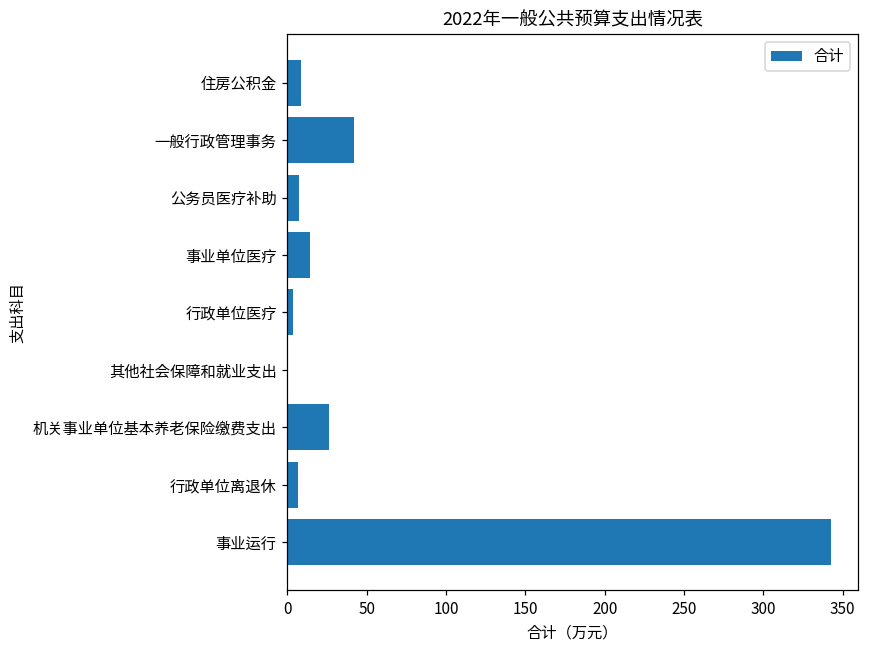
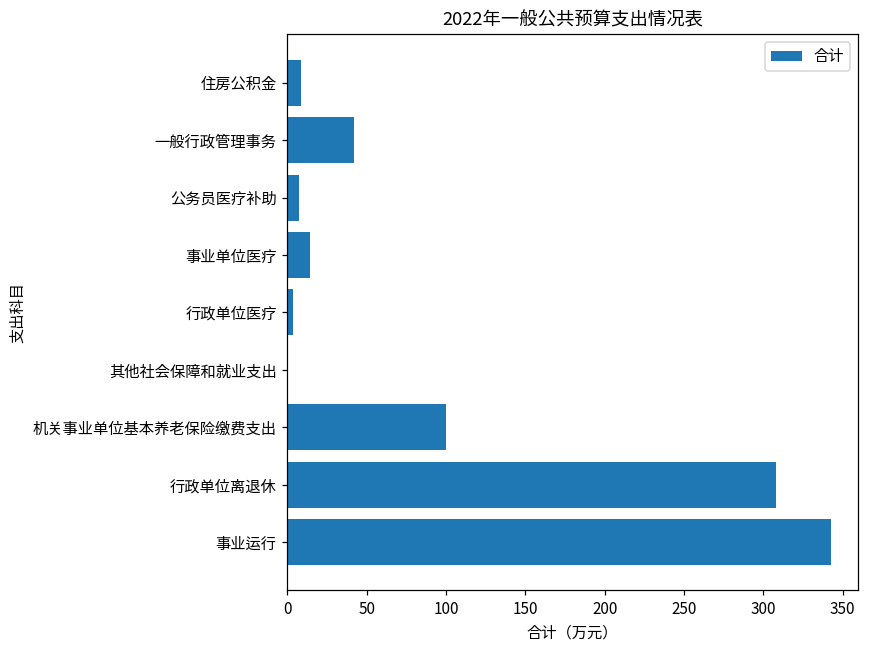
机关事业单位基本养老保险缴费支出: 26 -> 100
行政单位离退休: 7 -> 308
